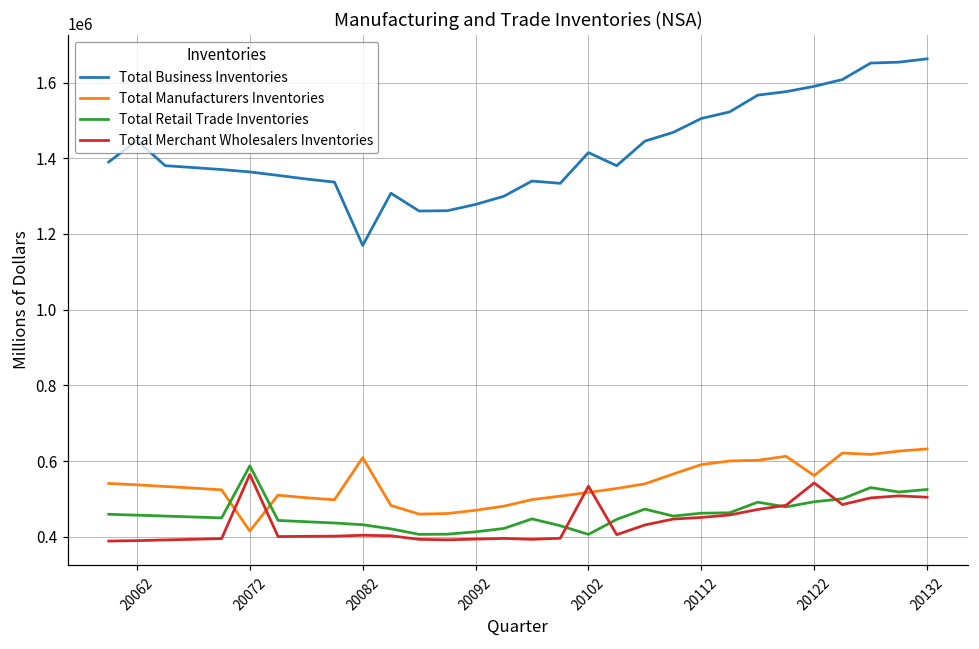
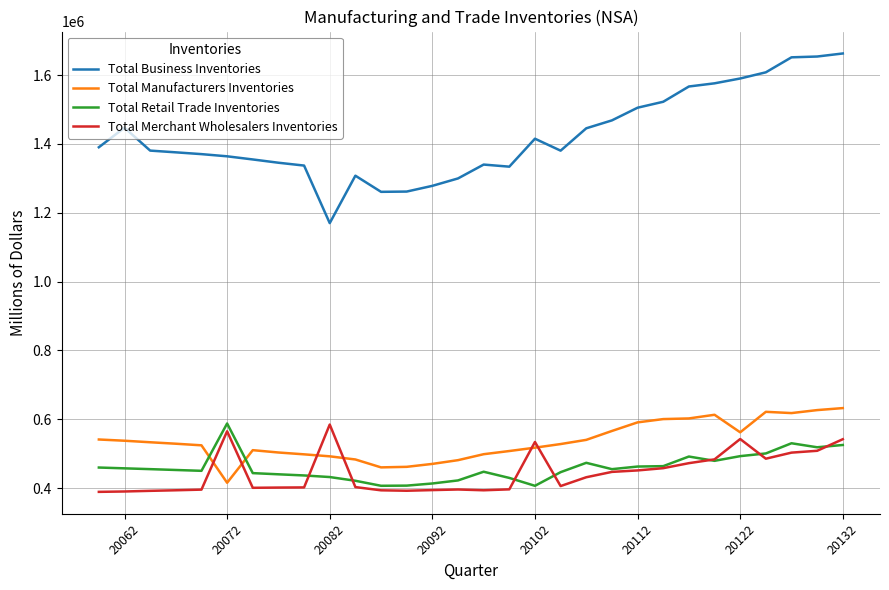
Total Manufacturers Inventories, 20082: 610000 -> 490000
Total Merchant Wholesalers Inventories, 20082: 400000 -> 580000
Total Merchant Wholesalers Inventories, 20132: 500000 -> 540000
